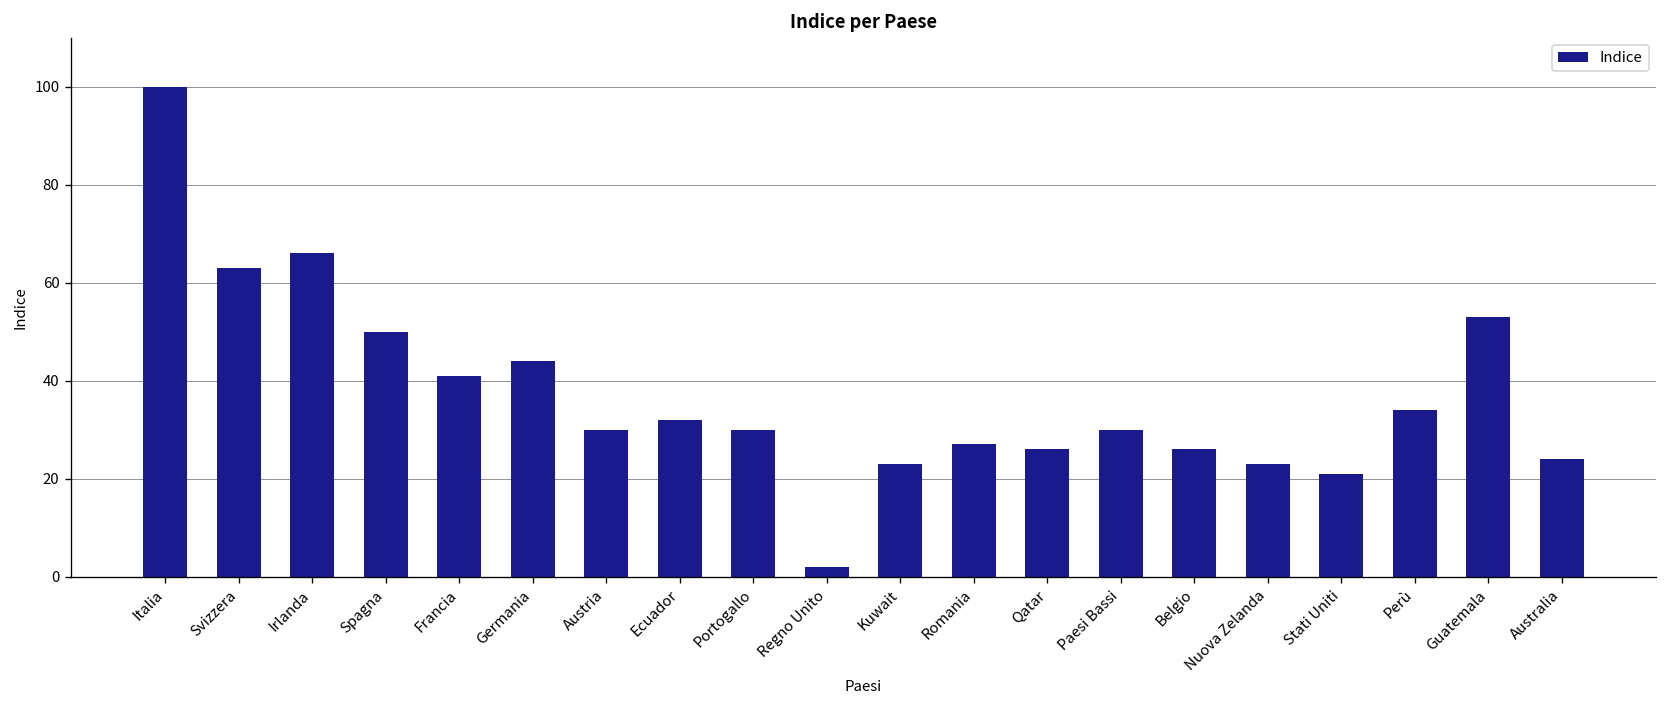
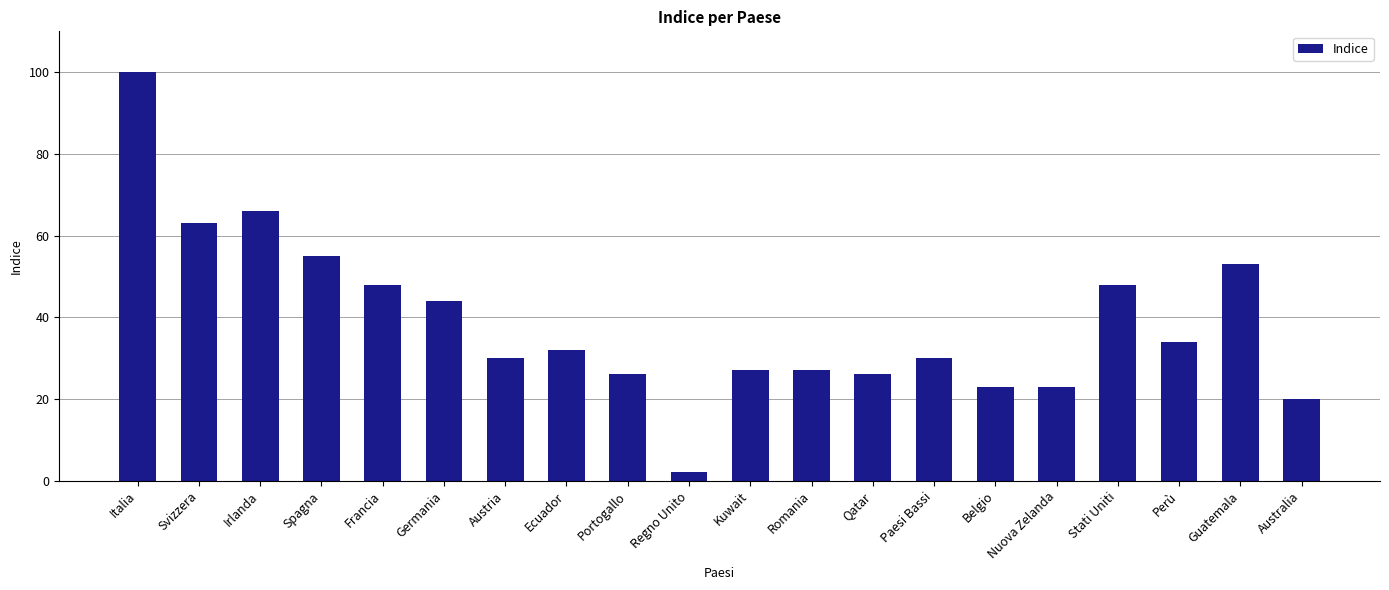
Spagna: 50 -> 55
Francia: 41 -> 48
Portogallo: 30 -> 26
Kuwait: 23 -> 27
Belgio: 26 -> 23
Stati Uniti: 21 -> 48
Australia: 24 -> 20
